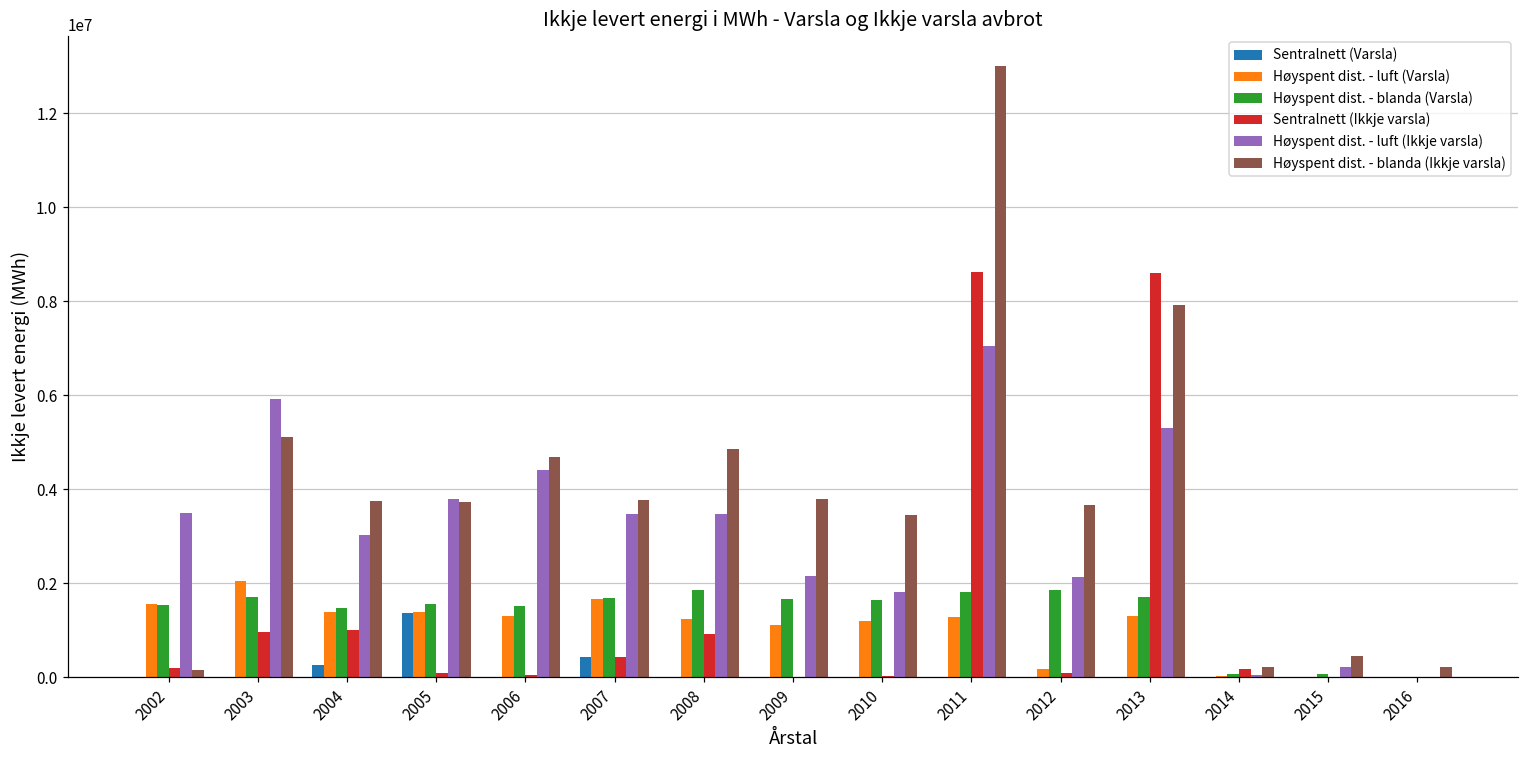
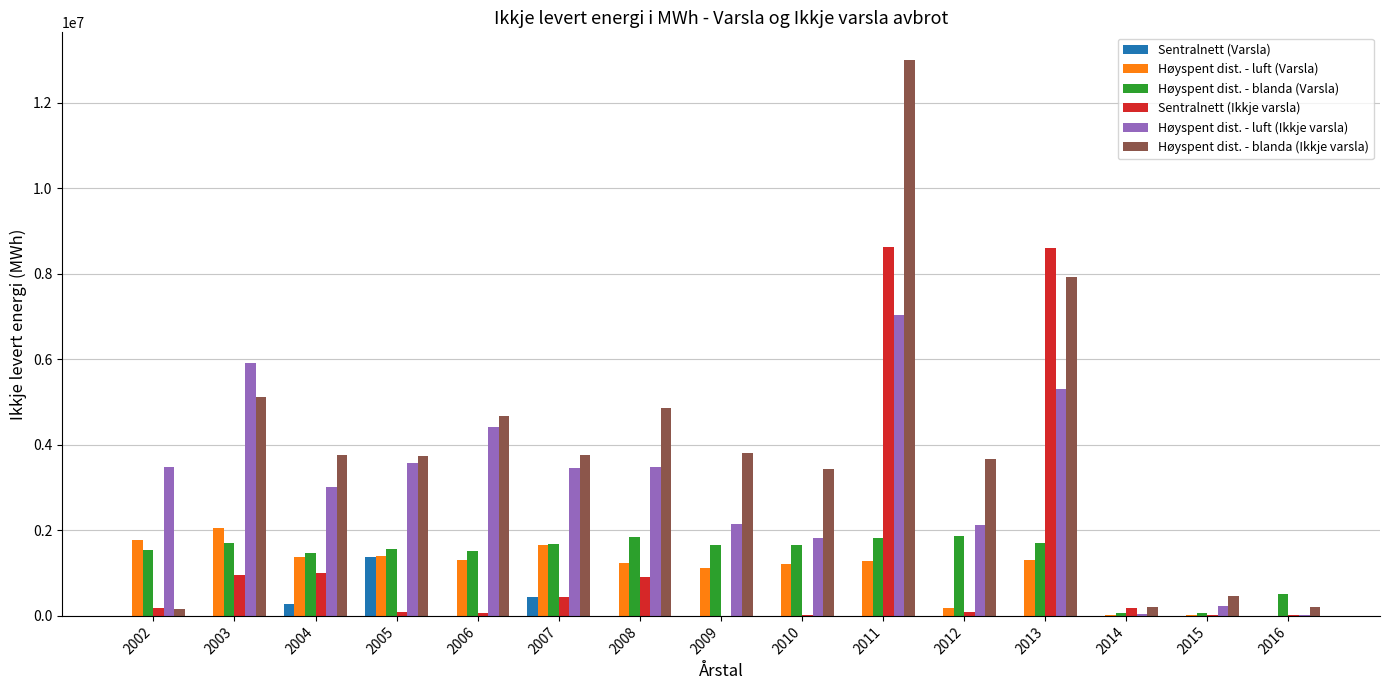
Høyspent dist. - luft (Varsla), 2002: 1600000 -> 1800000
Høyspent dist. - luft (Ikkje varsla), 2005: 3800000 -> 3600000
Høyspent dist. - blanda (Varsla), 2016: 0 -> 500000
